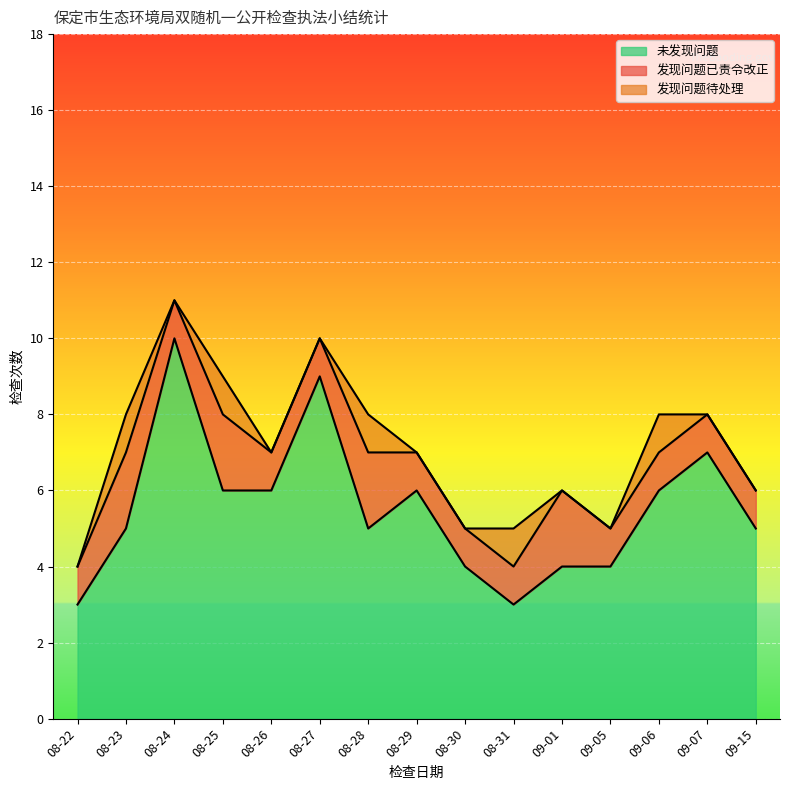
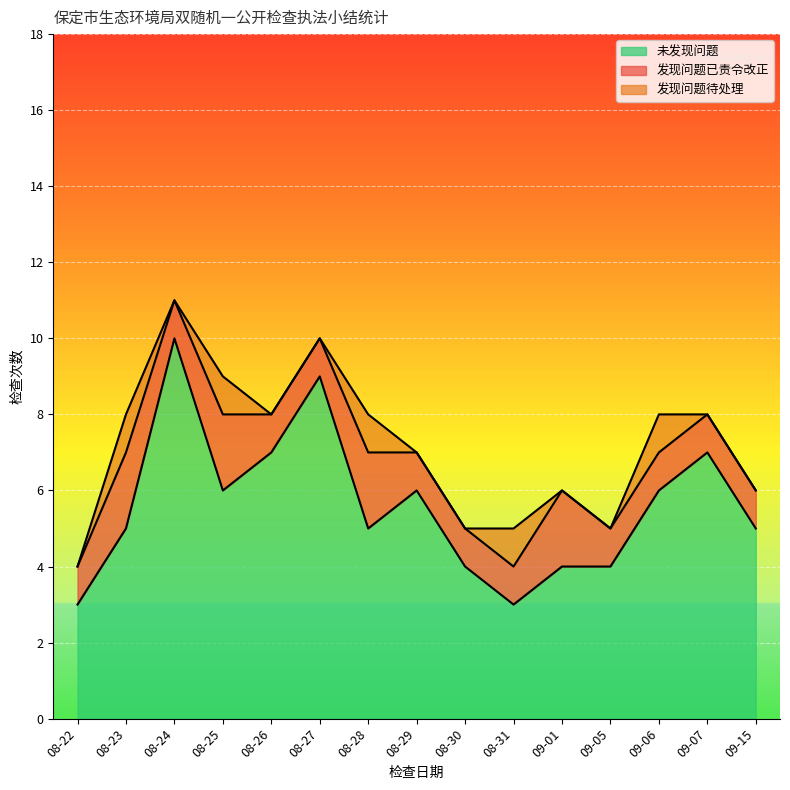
未发现问题, 08-26: 6 -> 7
